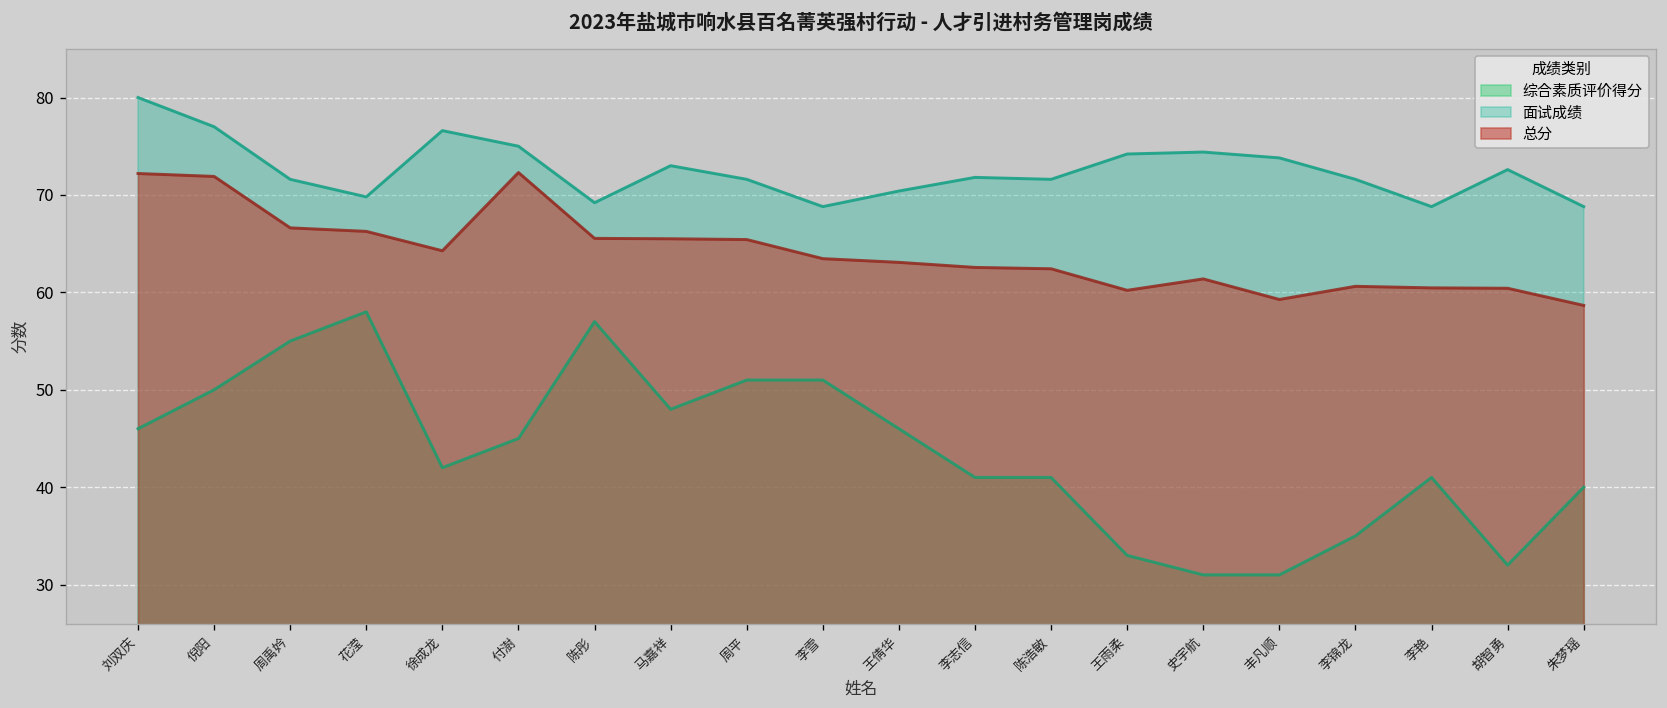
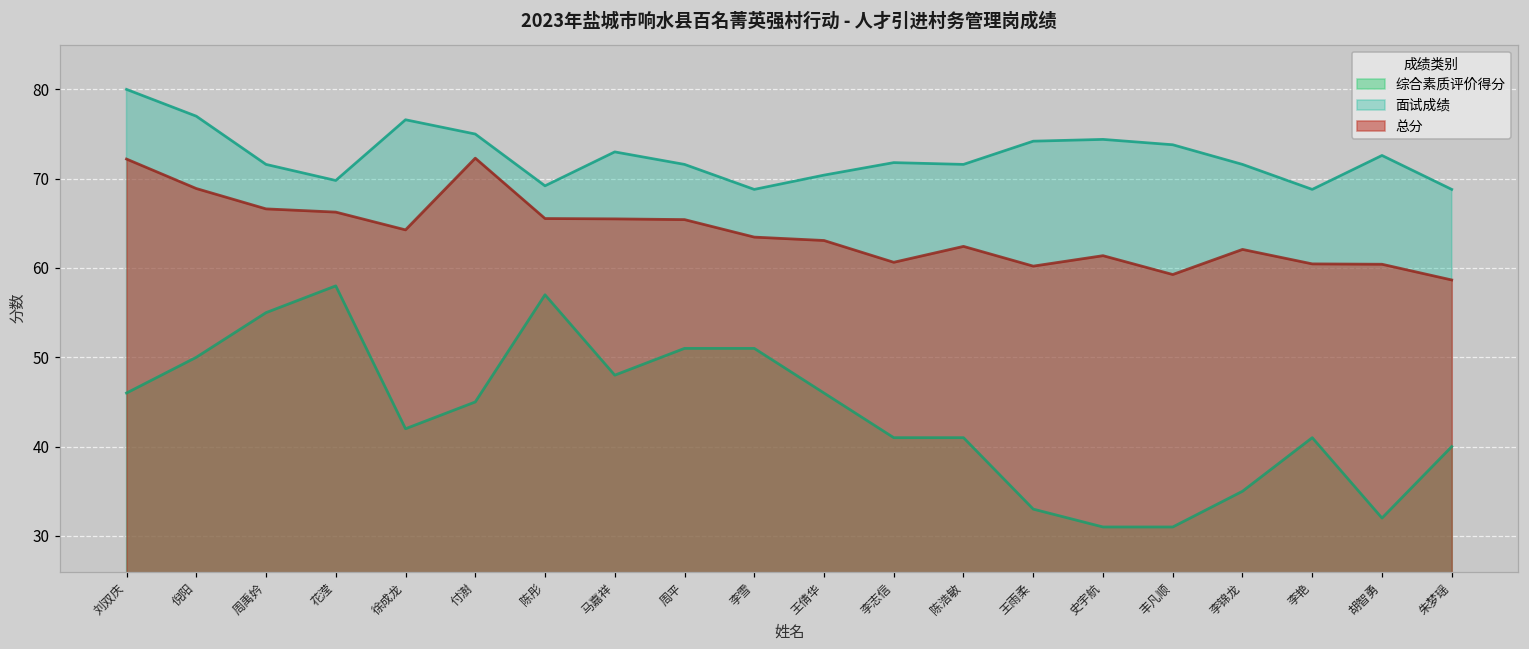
总分, 倪阳: 72 -> 69
总分, 李志信: 63 -> 61
总分, 李锦龙: 61 -> 62
